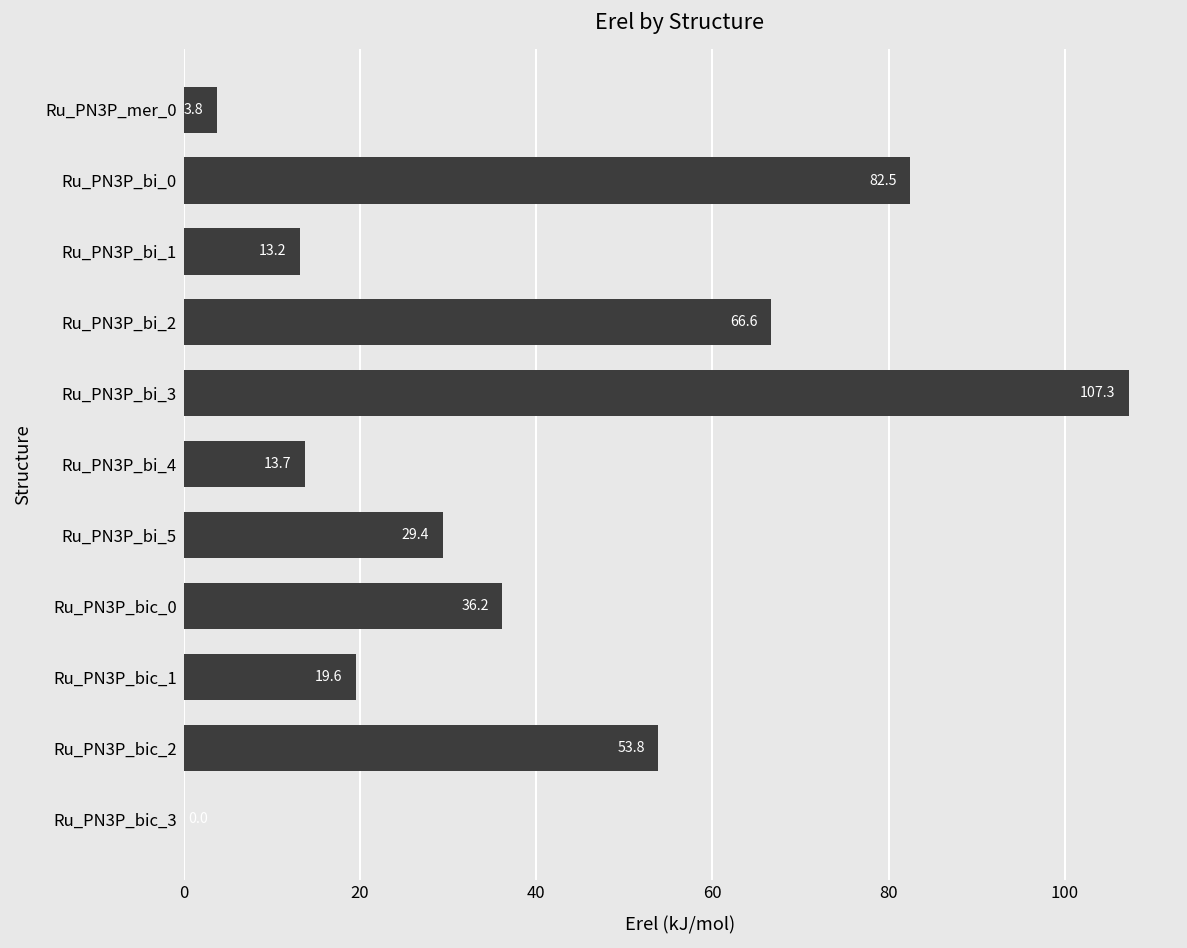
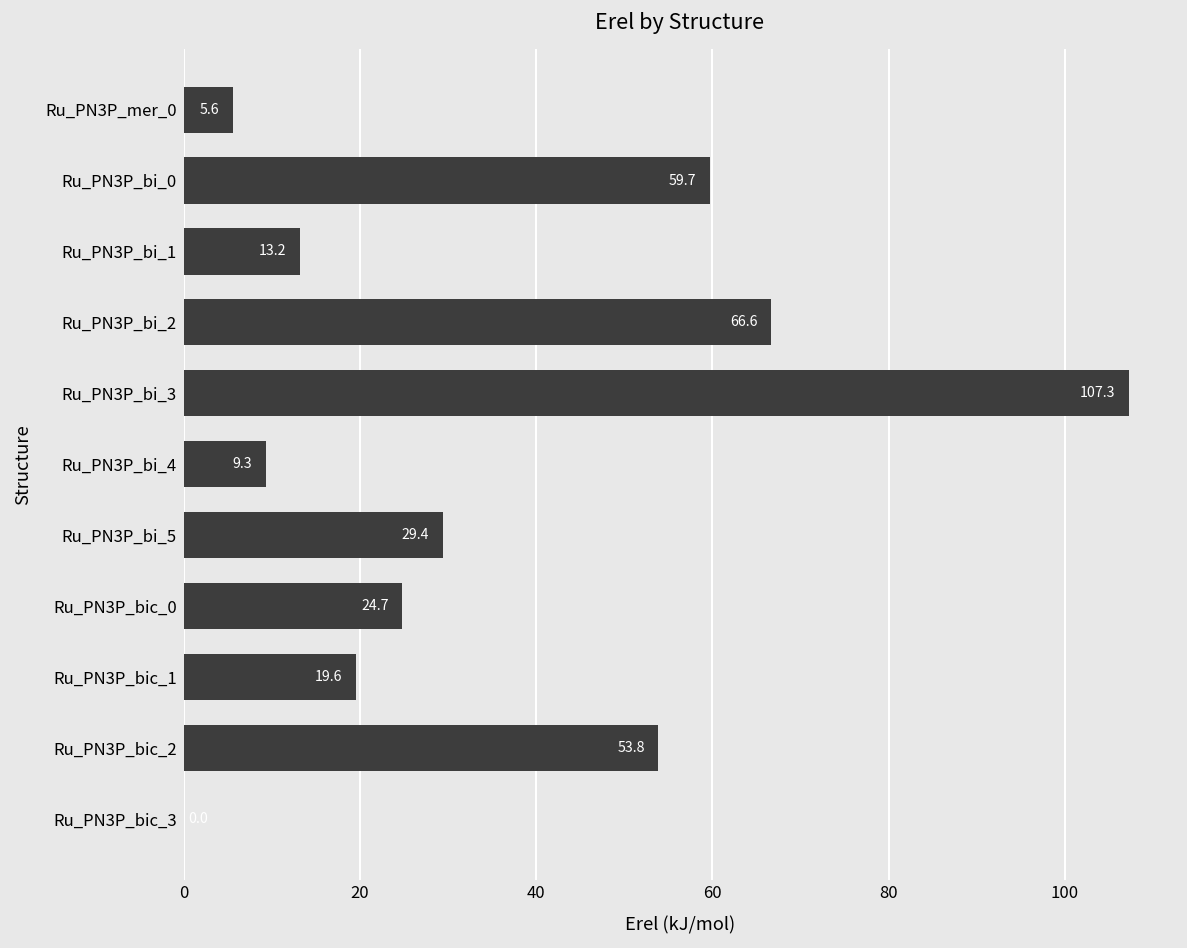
Ru_PN3P_mer_0: 3.8 -> 5.6
Ru_PN3P_bi_0: 82.5 -> 59.7
Ru_PN3P_bi_4: 13.7 -> 9.3
Ru_PN3P_bic_0: 36.2 -> 24.7
